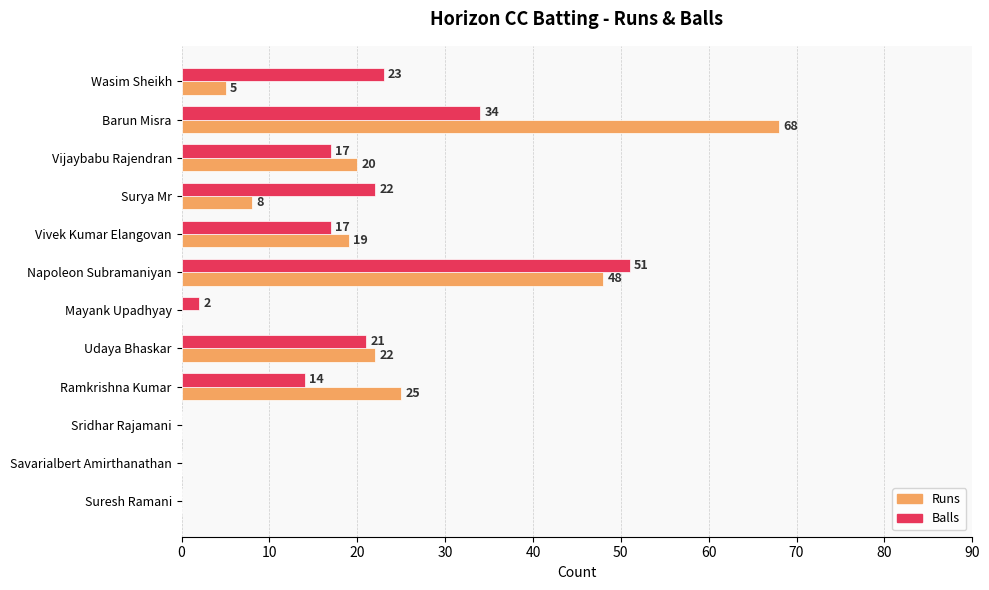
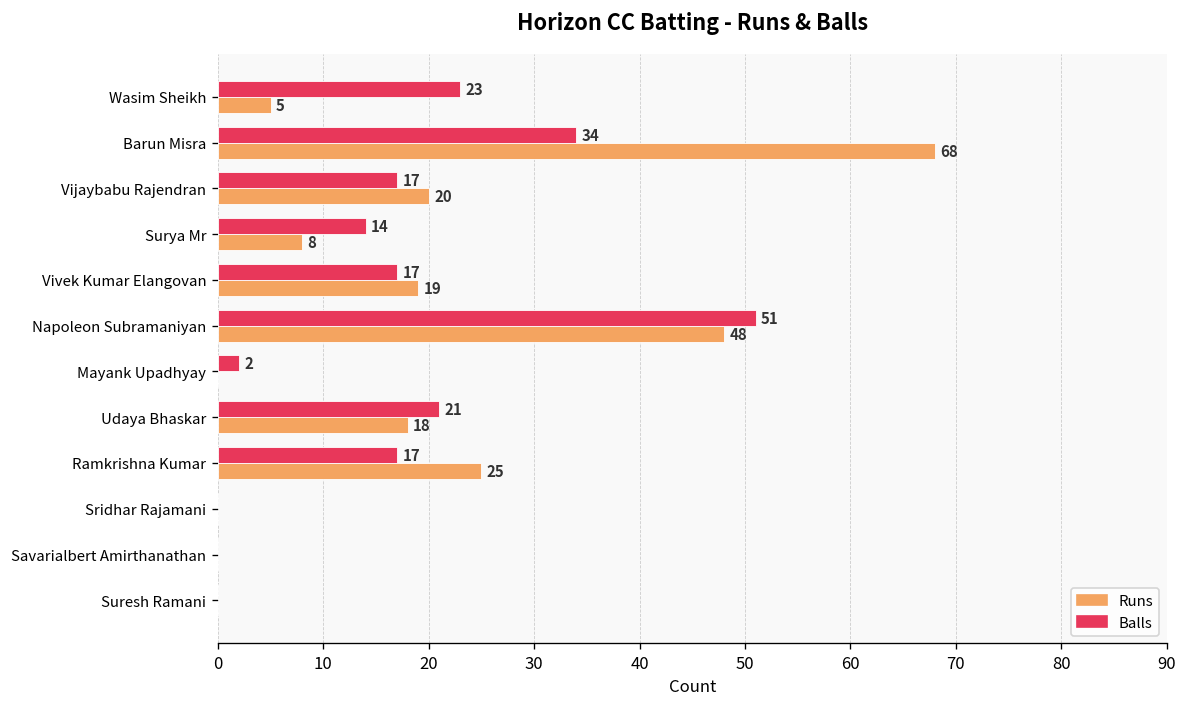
Balls, Surya Mr: 22 -> 14
Runs, Udaya Bhaskar: 22 -> 18
Balls, Ramkrishna Kumar: 14 -> 17
